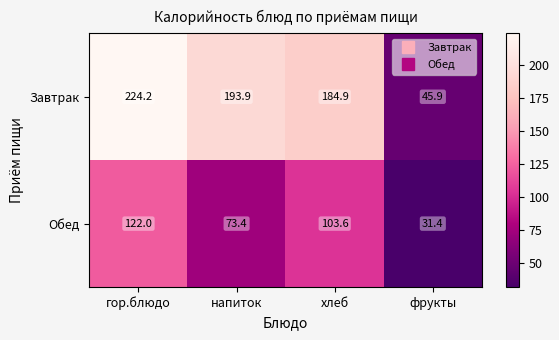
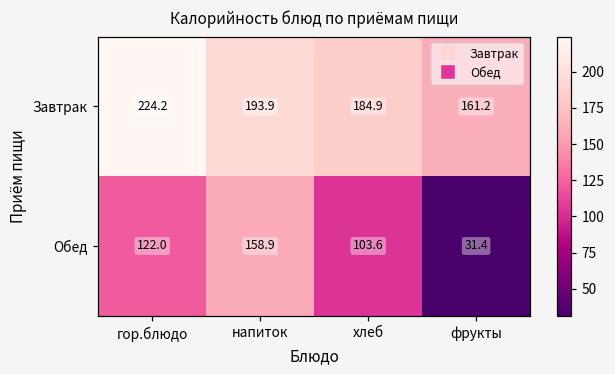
Завтрак, фрукты: 45.9 -> 161.2
Обед, напиток: 73.4 -> 158.9
